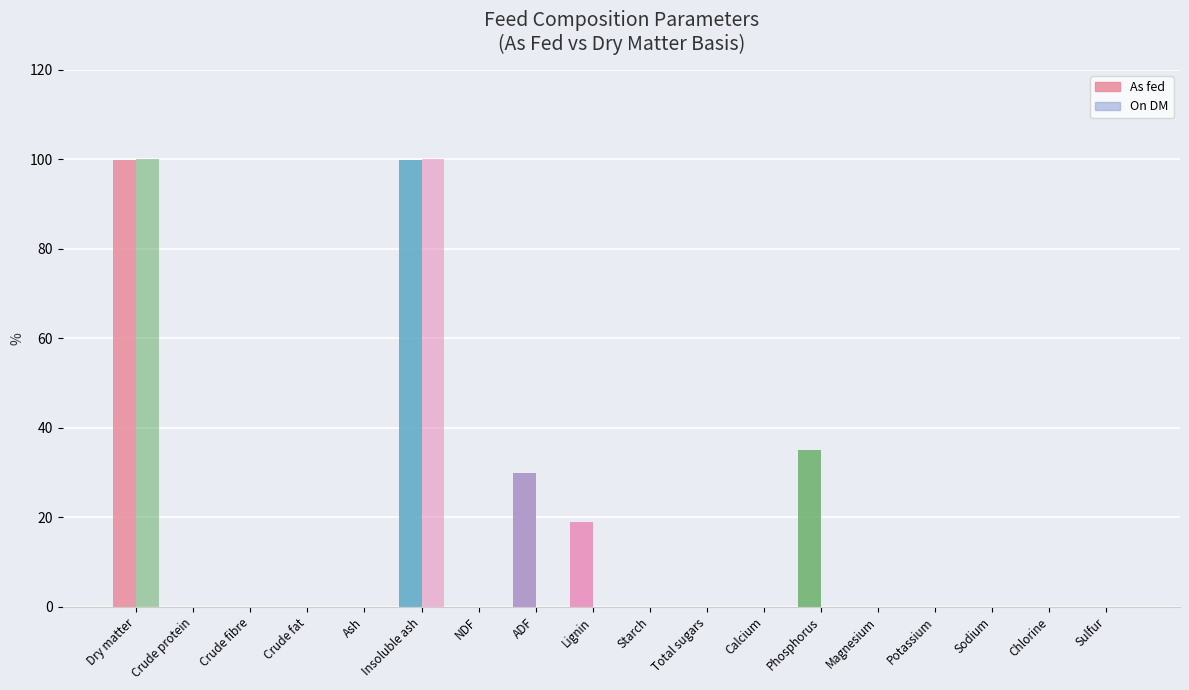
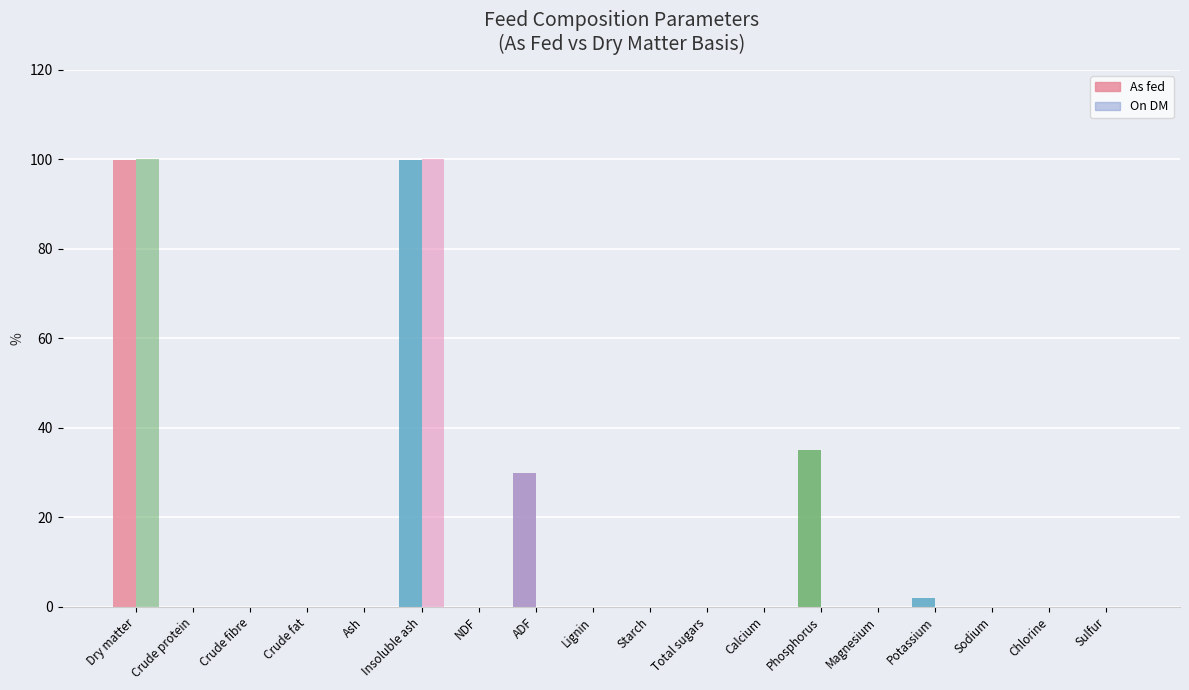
As fed, Lignin: 19 -> 0
As fed, Potassium: 0 -> 2
